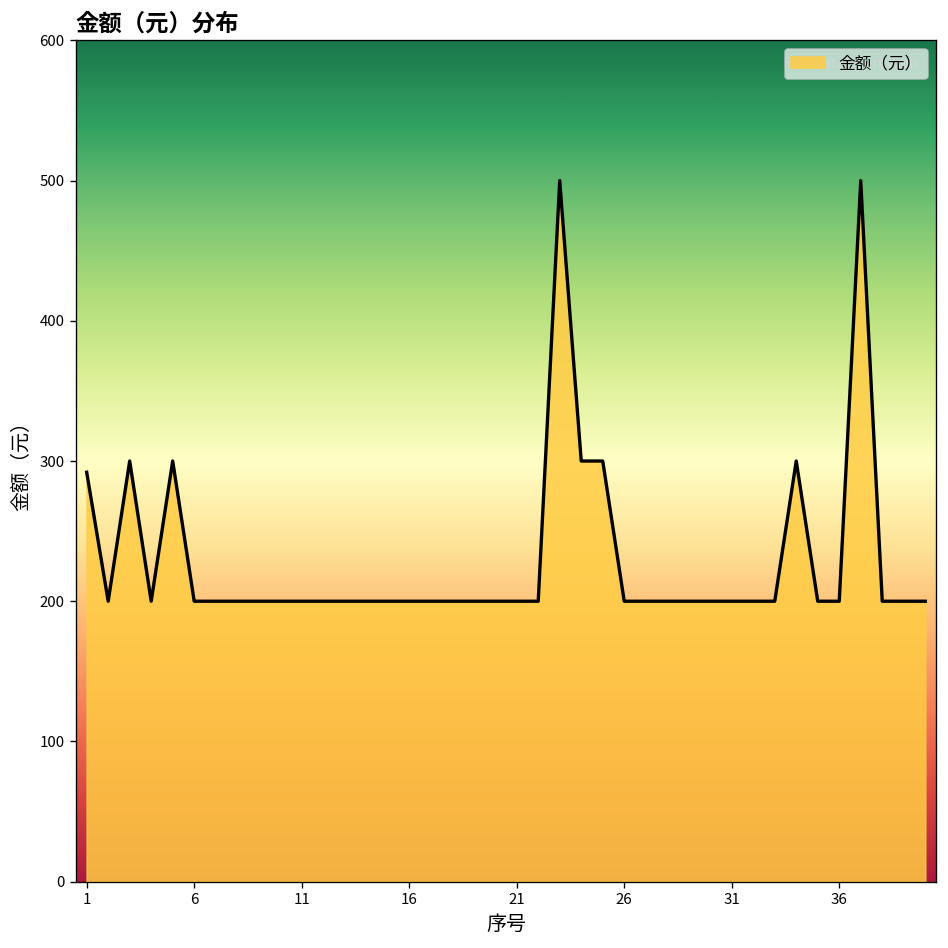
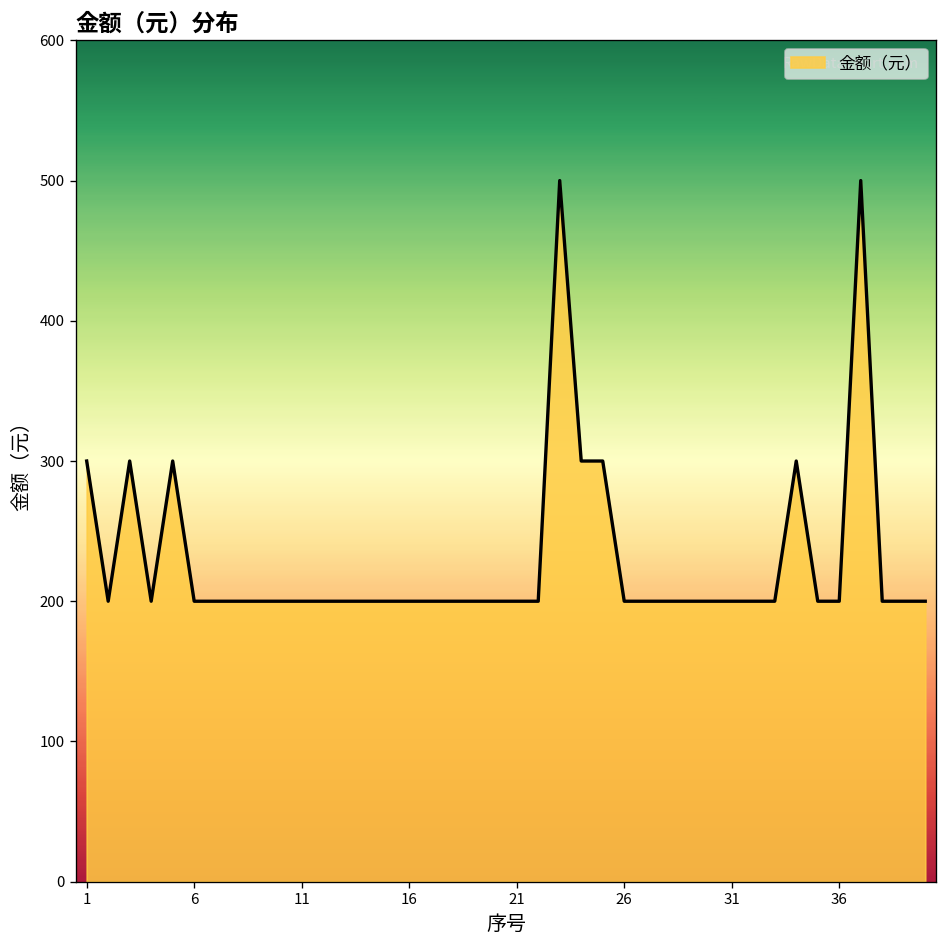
1: 292 -> 300
